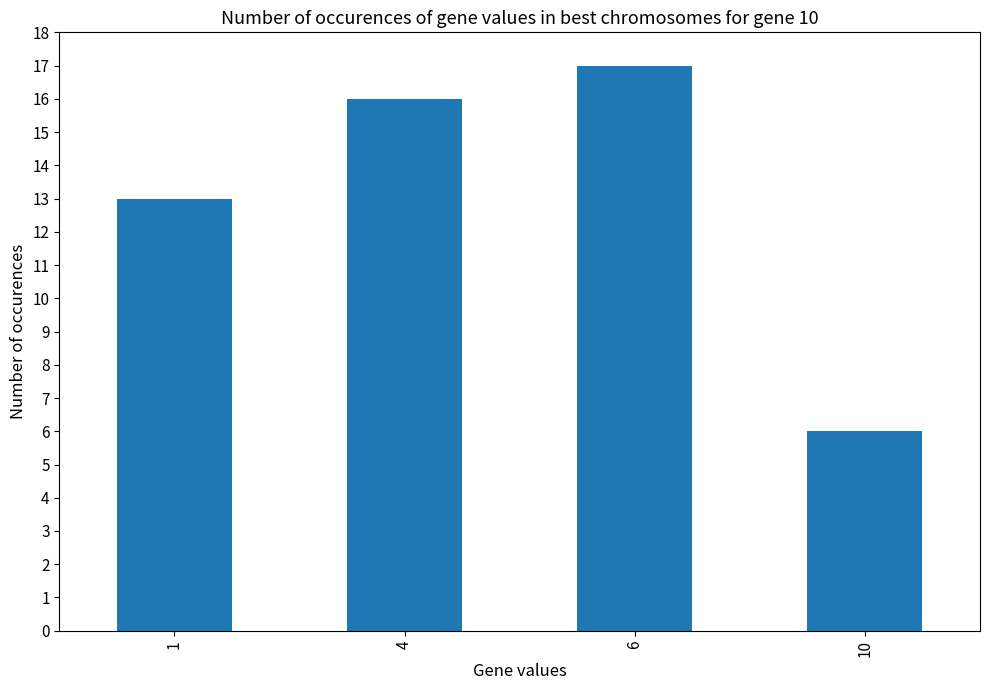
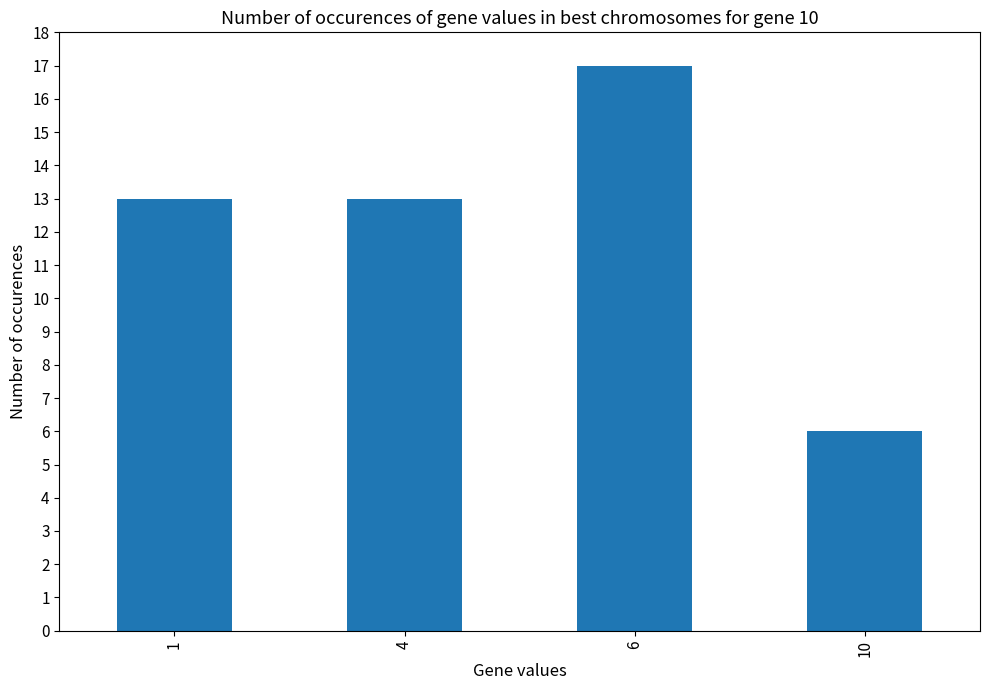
4: 16 -> 13
